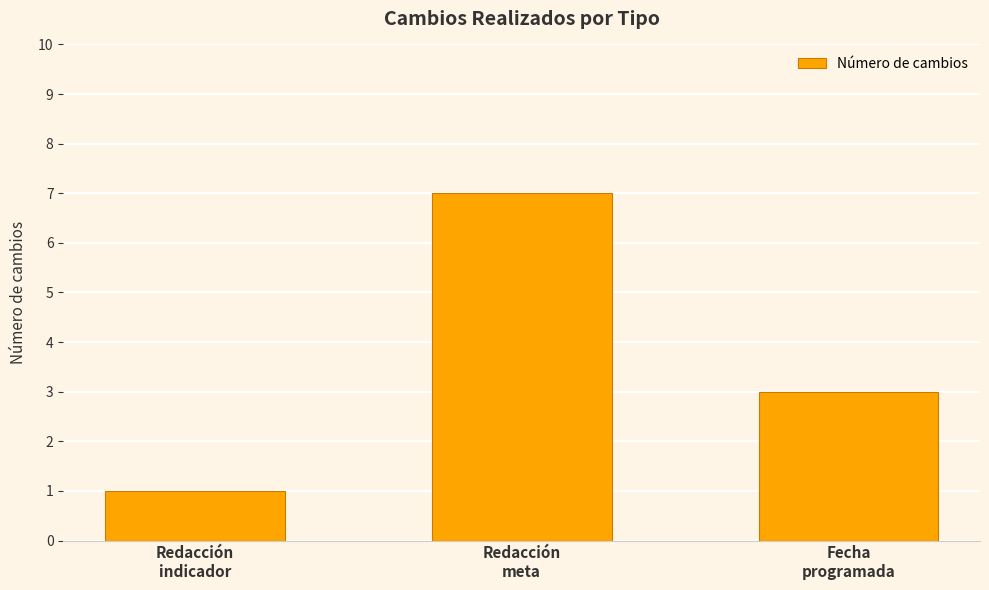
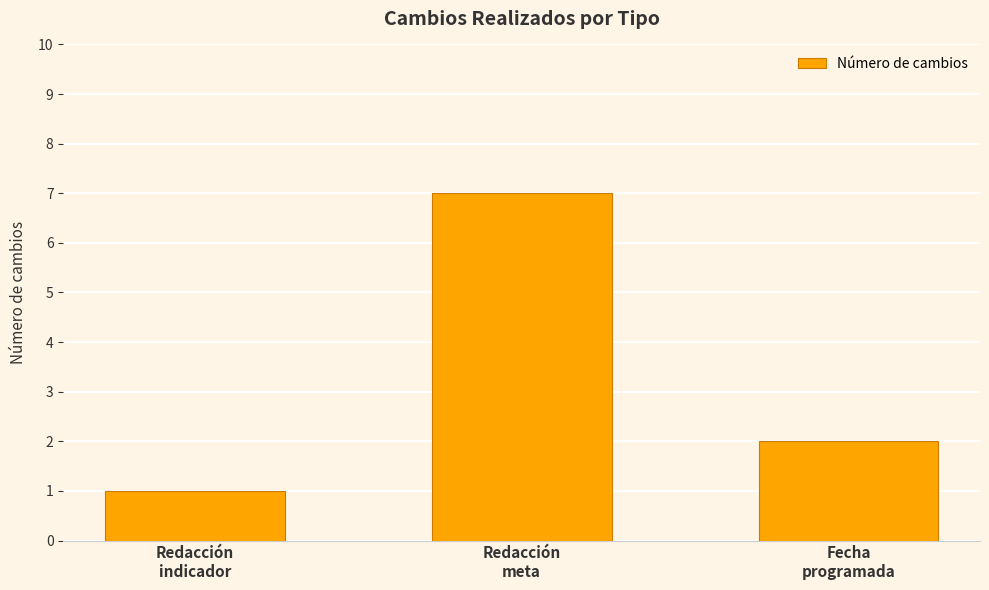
Fecha programada: 3 -> 2
